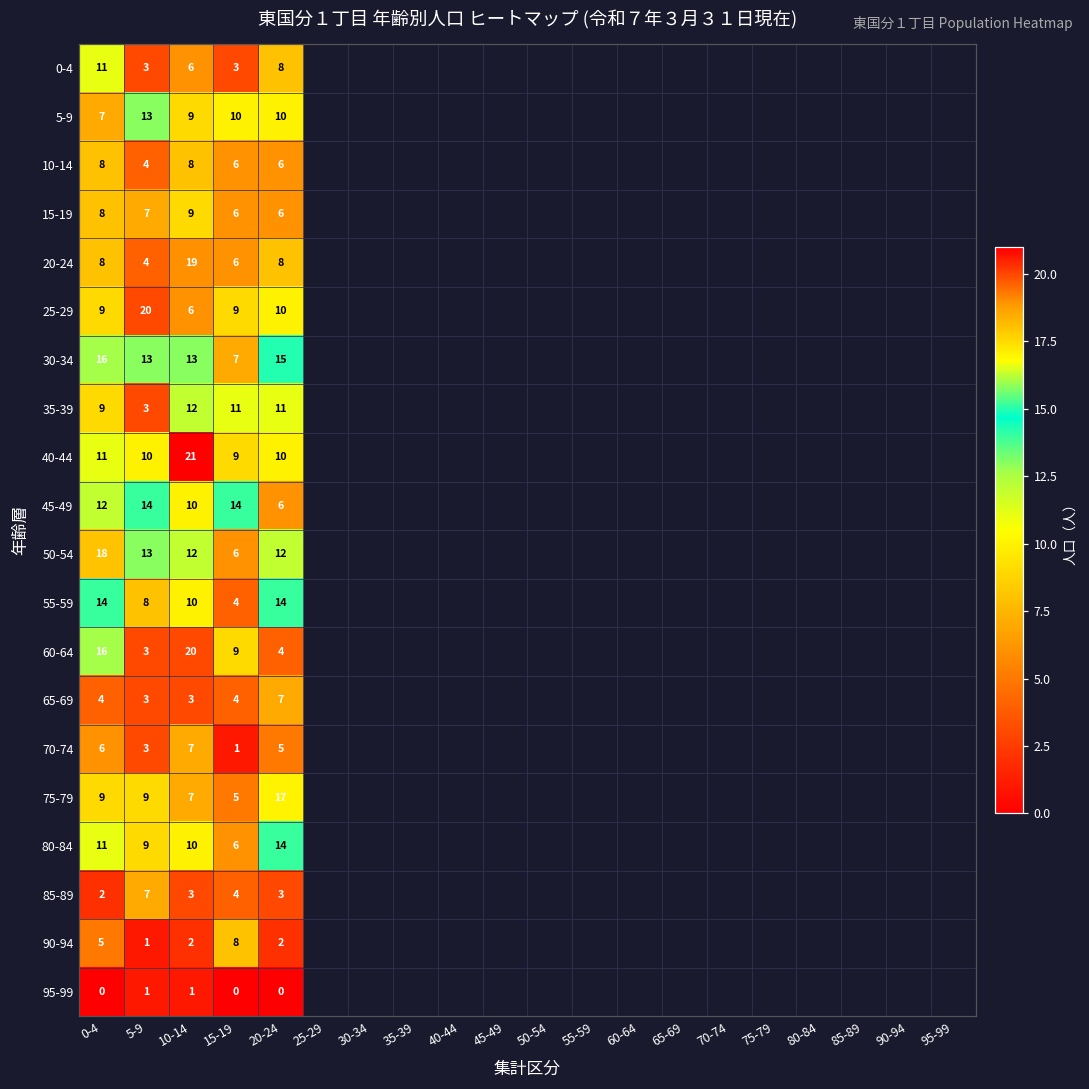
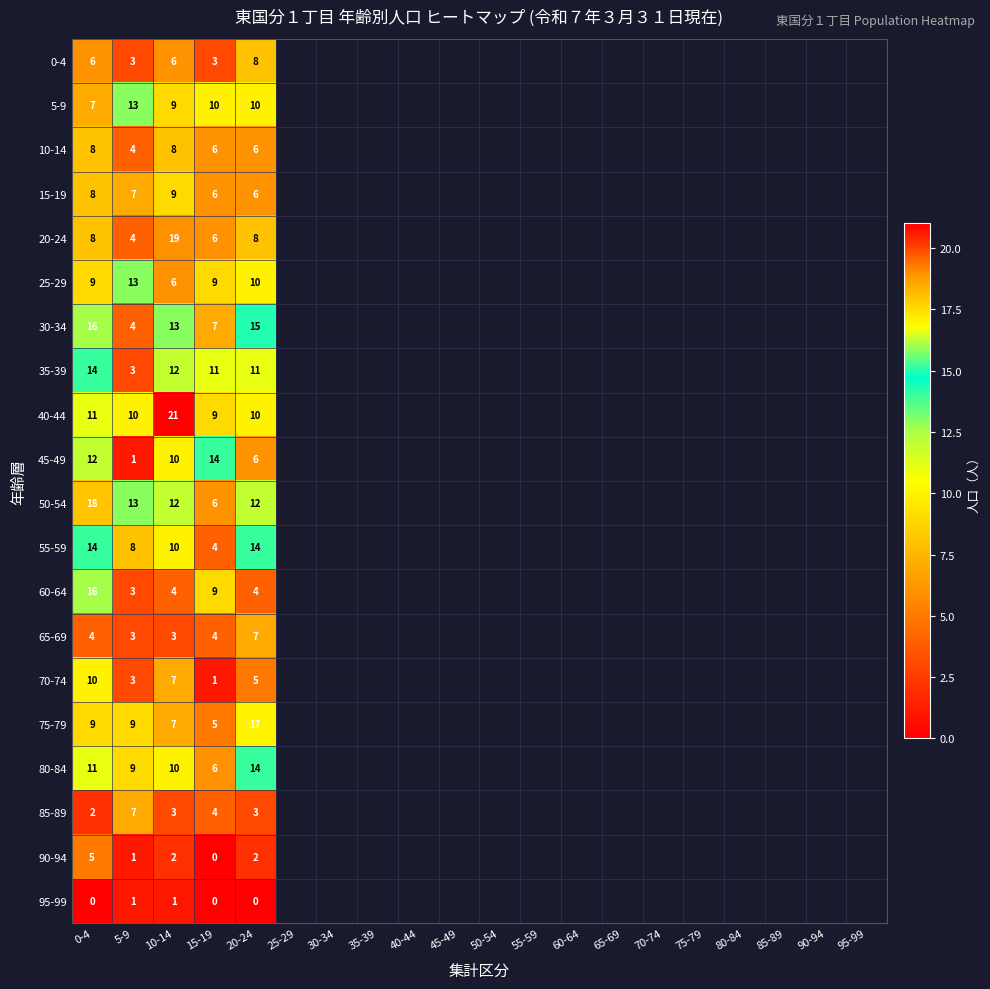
0-4, 0-4: 11 -> 6
25-29, 5-9: 20 -> 13
30-34, 5-9: 13 -> 4
35-39, 0-4: 9 -> 14
45-49, 5-9: 14 -> 1
60-64, 10-14: 20 -> 4
70-74, 0-4: 6 -> 10
90-94, 15-19: 8 -> 0
